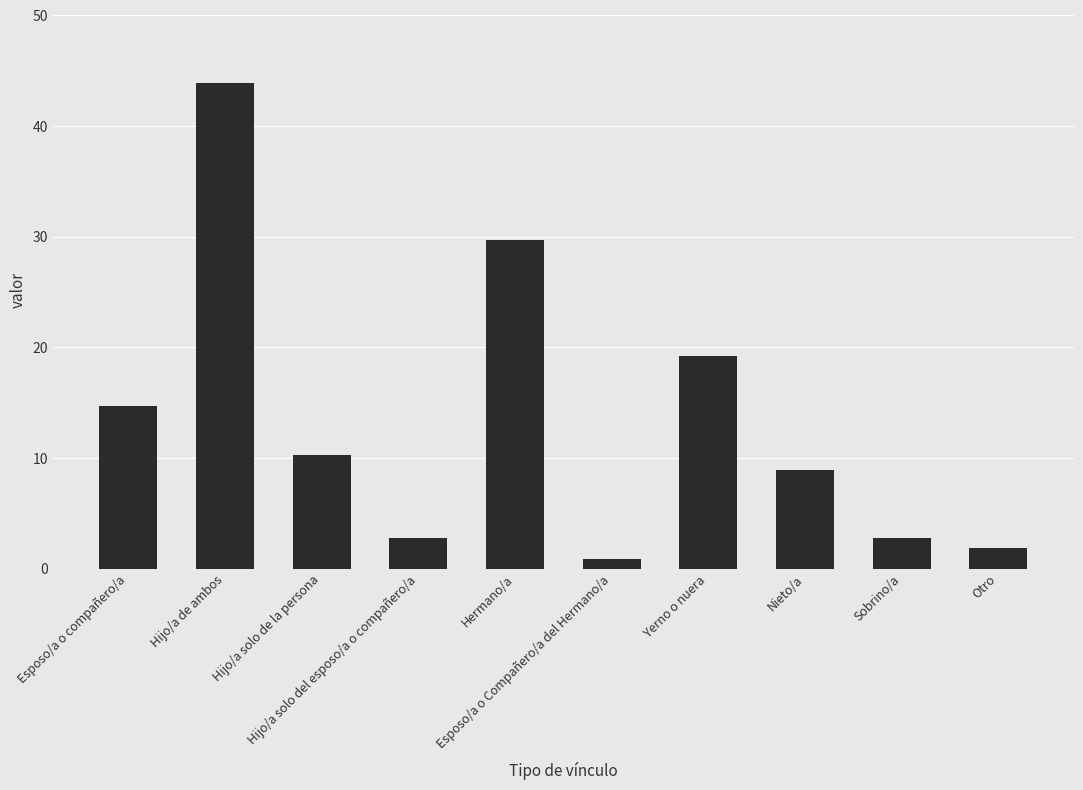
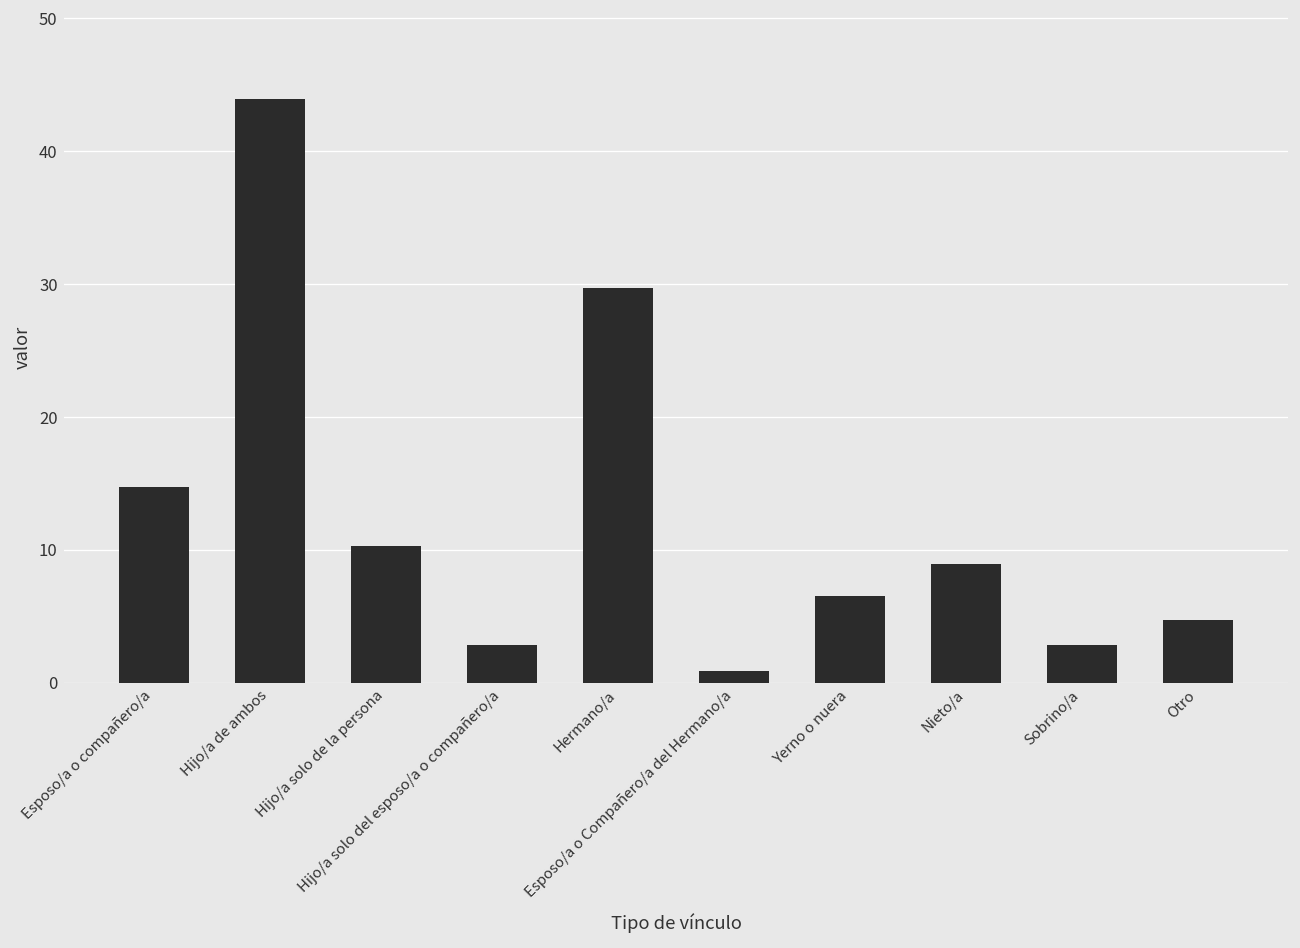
Yerno o nuera: 19.2 -> 6.5
Otro: 1.9 -> 4.7
